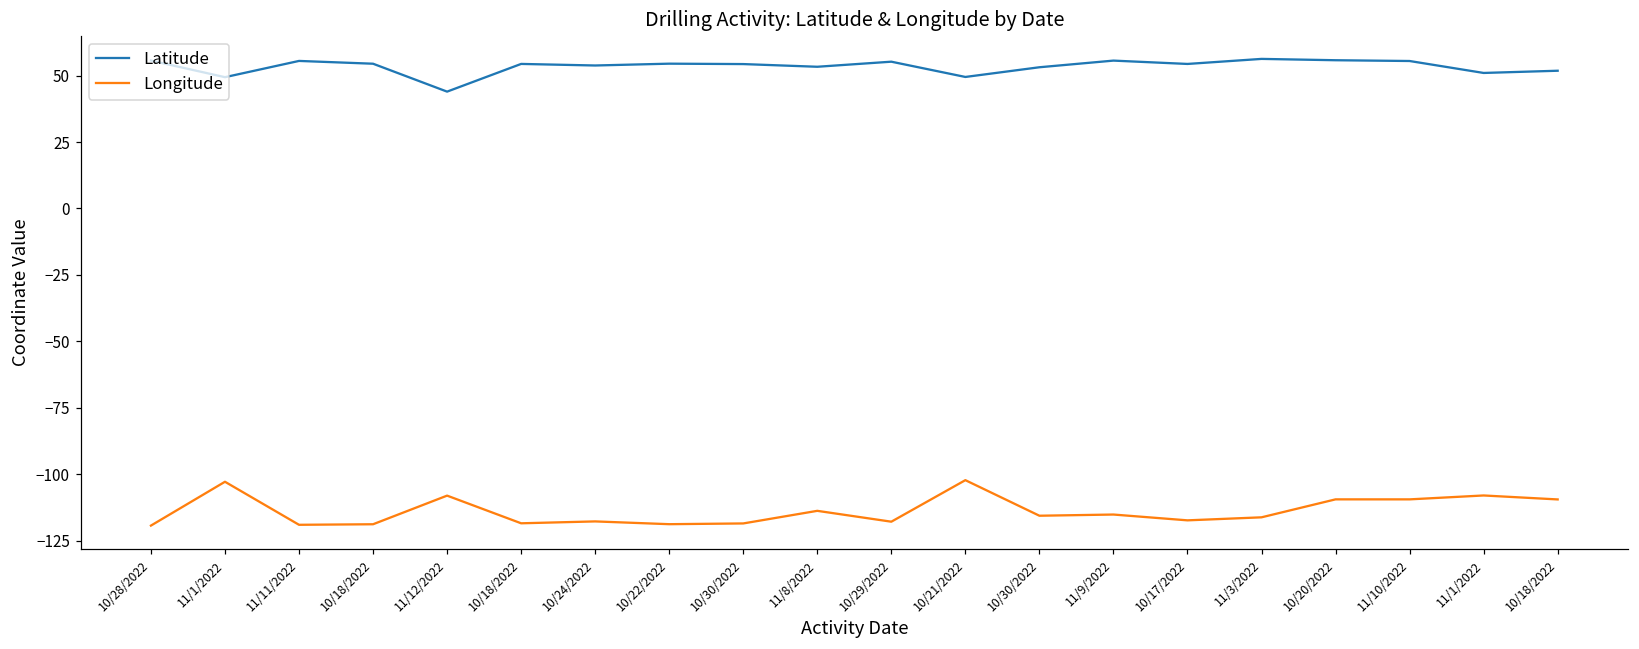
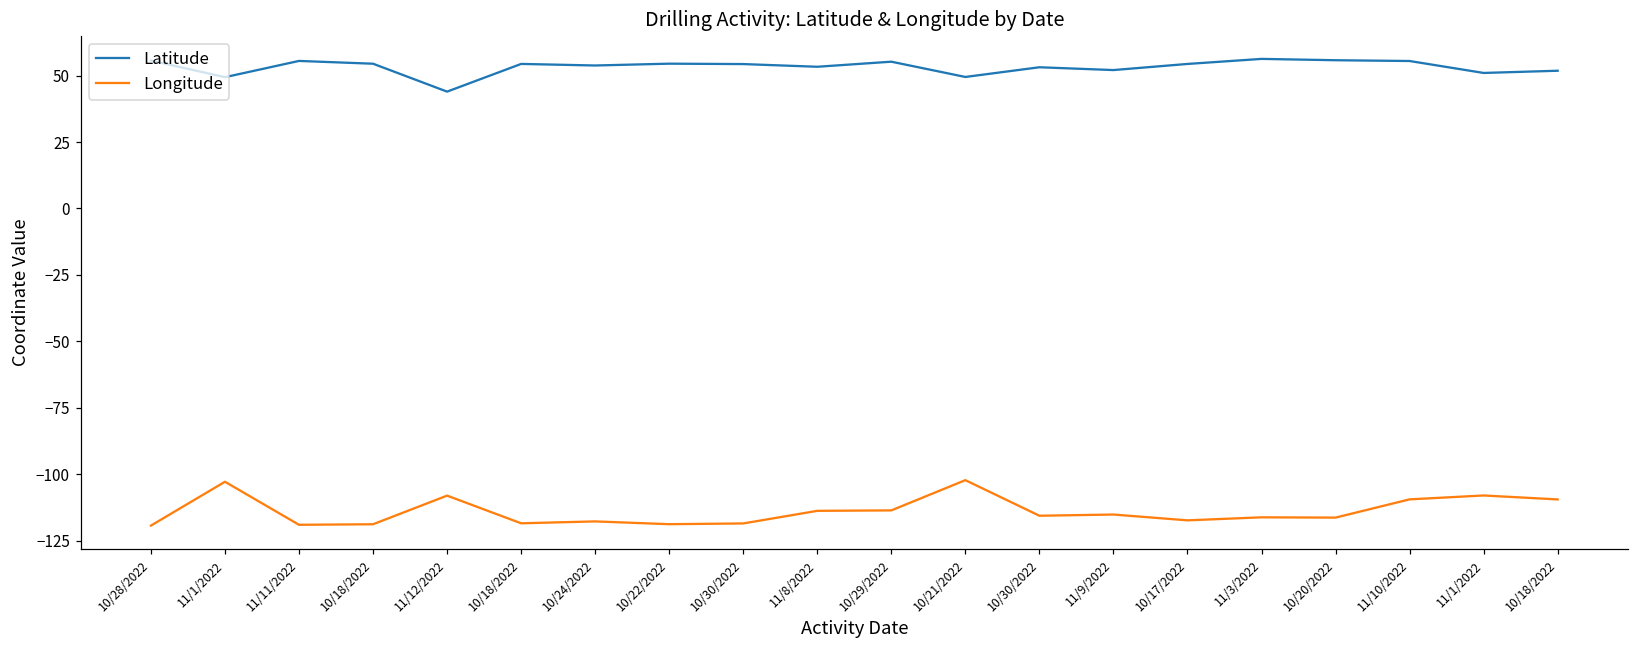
Longitude, 10/29/2022: -118 -> -114
Latitude, 11/9/2022: 56 -> 52
Longitude, 10/20/2022: -109 -> -116
